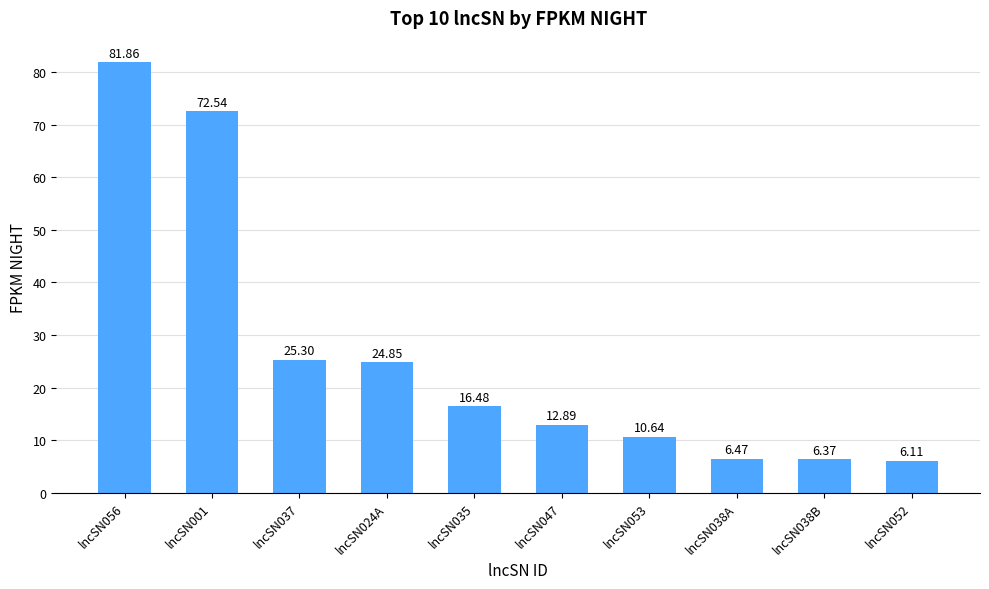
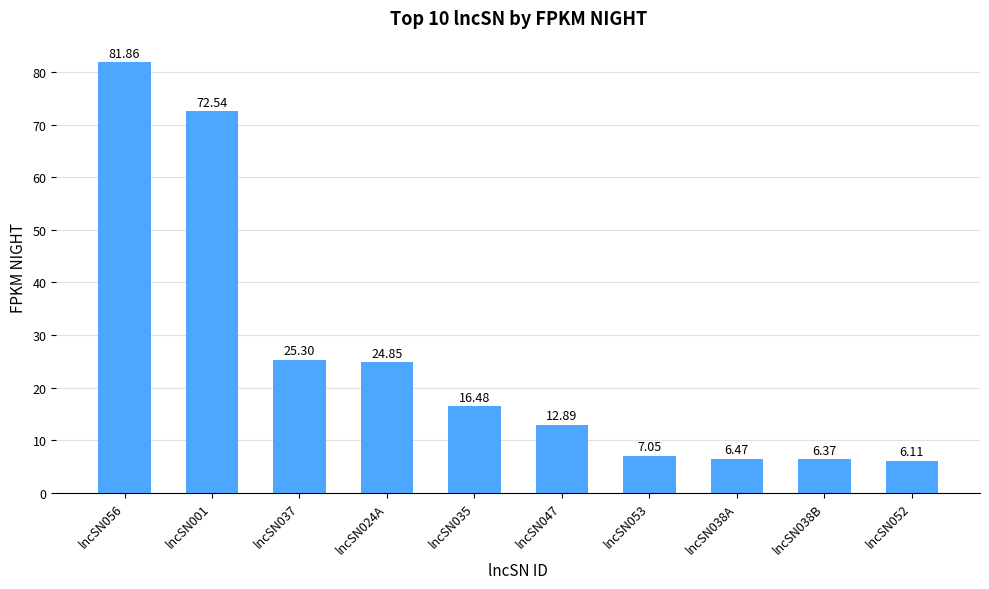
lncSN053: 10.64 -> 7.05
